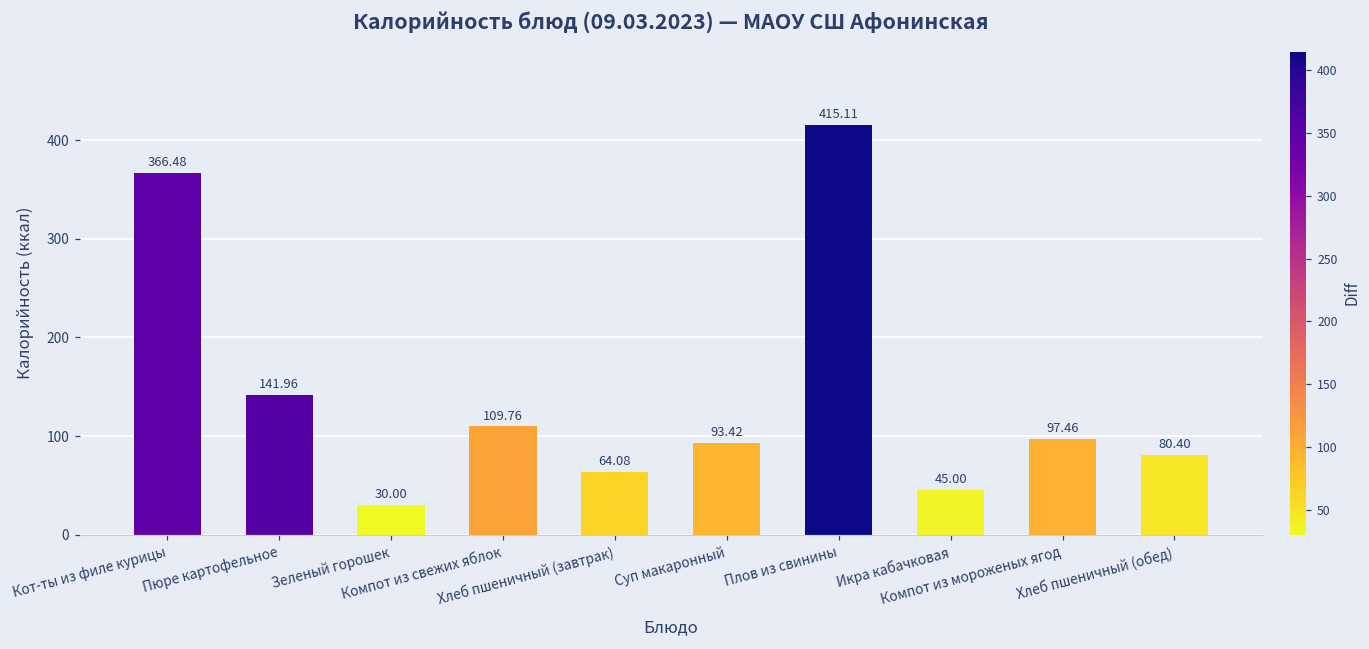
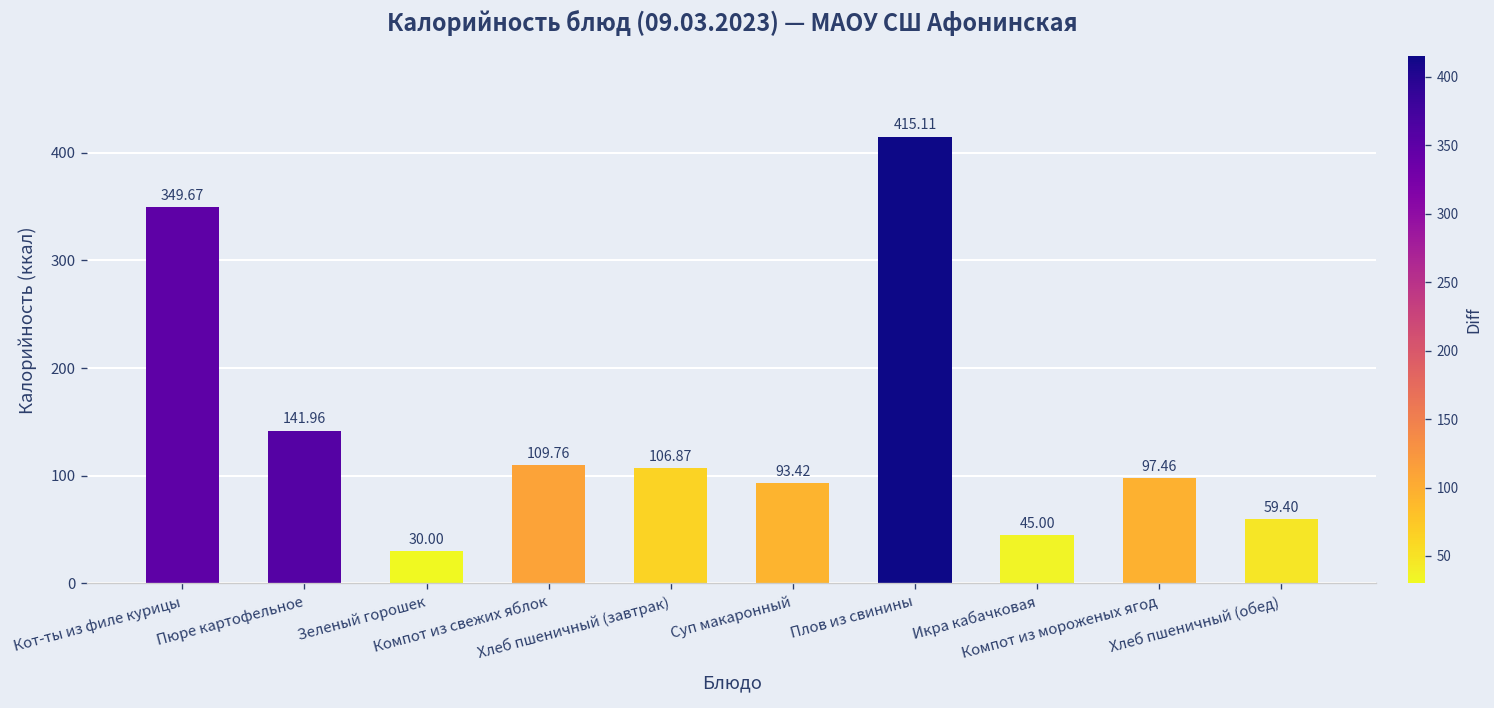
Кот-ты из филе курицы: 366.48 -> 349.67
Хлеб пшеничный (завтрак): 64.08 -> 106.87
Хлеб пшеничный (обед): 80.40 -> 59.40
